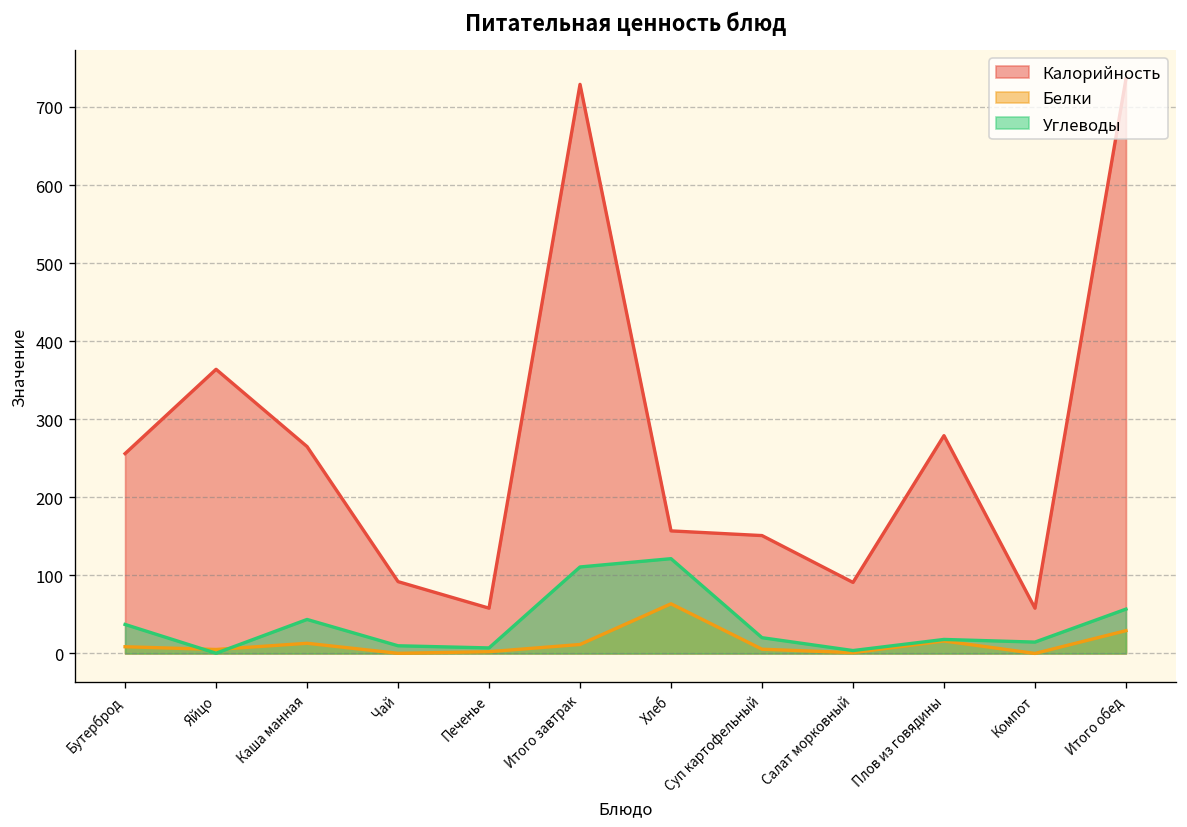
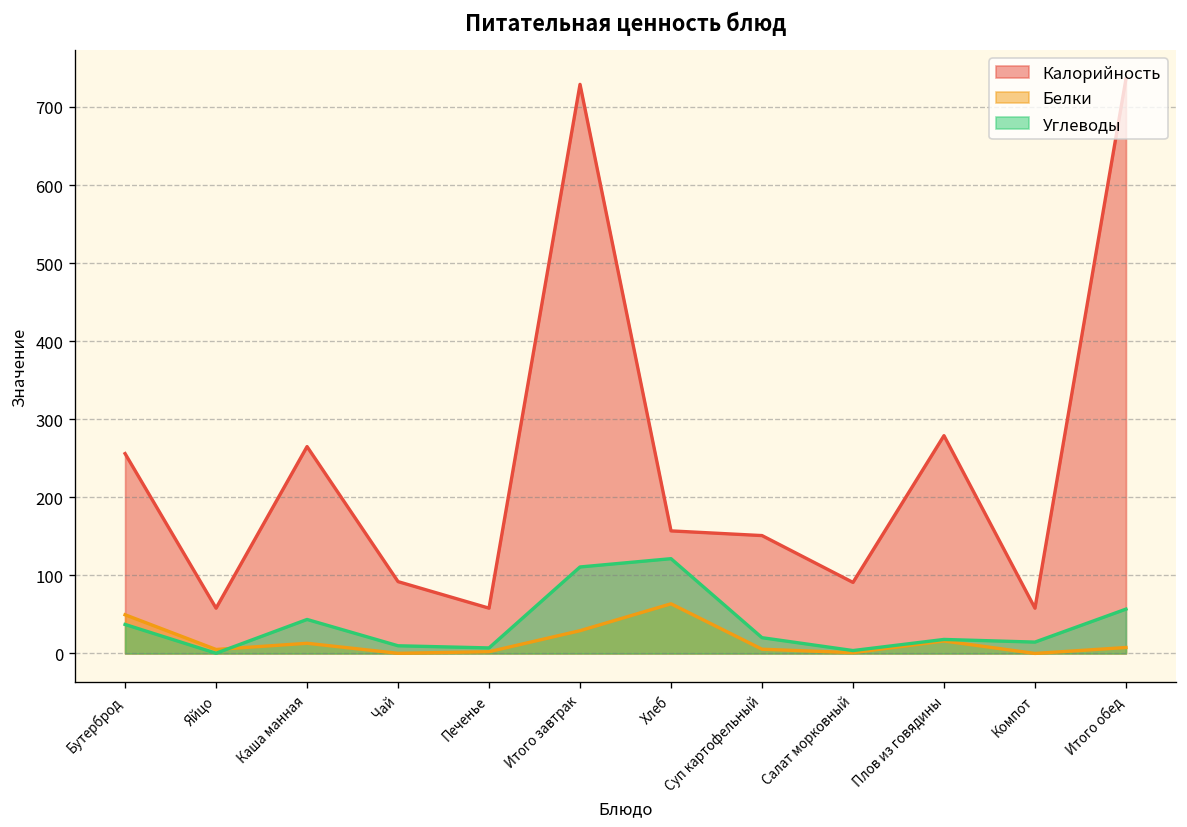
Белки, Бутерброд: 10 -> 50
Калорийность, Яйцо: 360 -> 60
Белки, Итого завтрак: 10 -> 30
Белки, Итого обед: 30 -> 10
